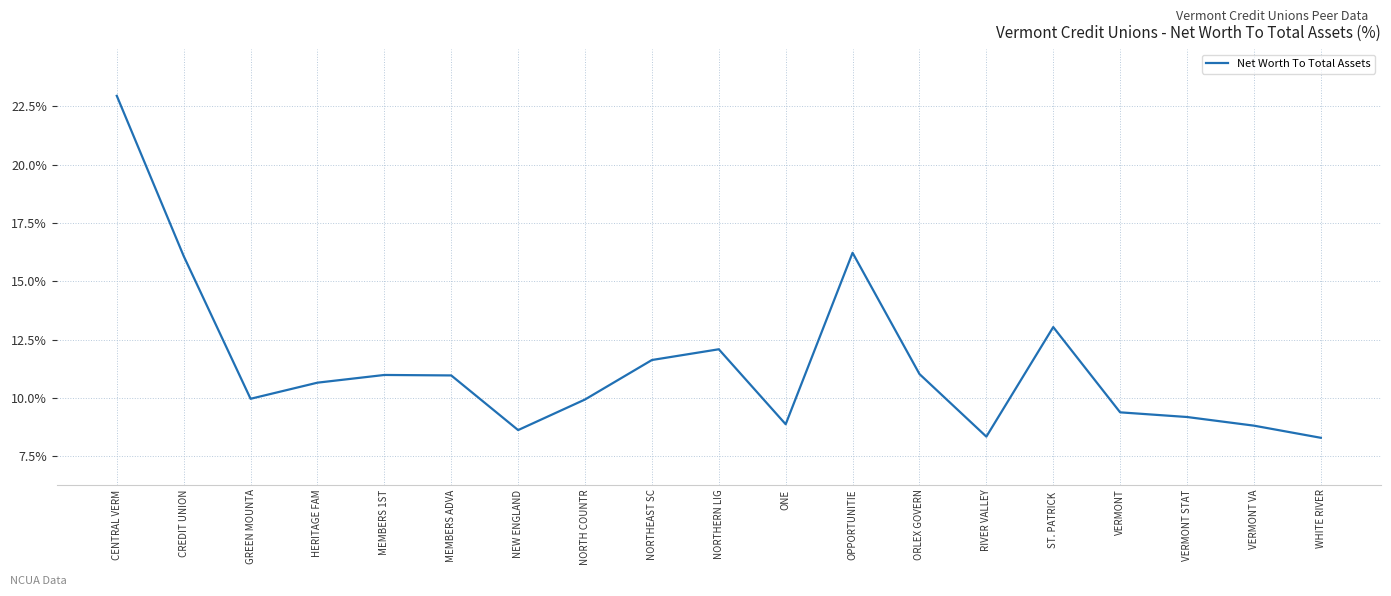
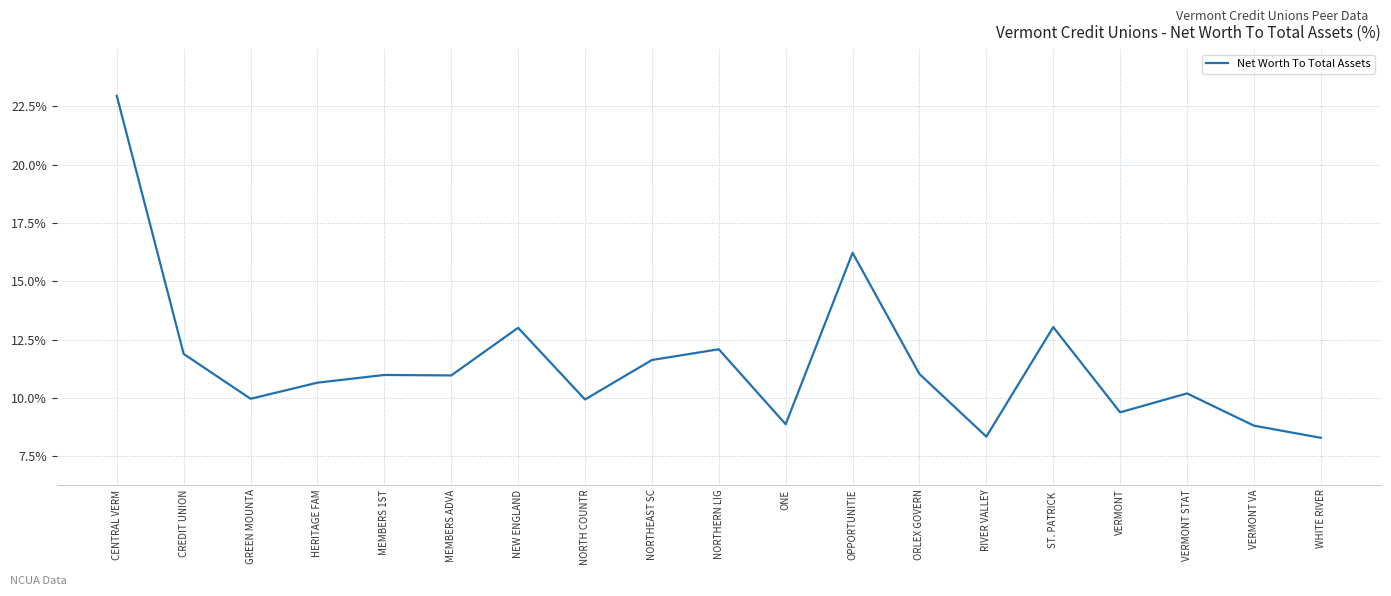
CREDIT UNION: 16.1% -> 11.9%
NEW ENGLAND: 8.6% -> 13.0%
VERMONT STAT: 9.2% -> 10.2%
